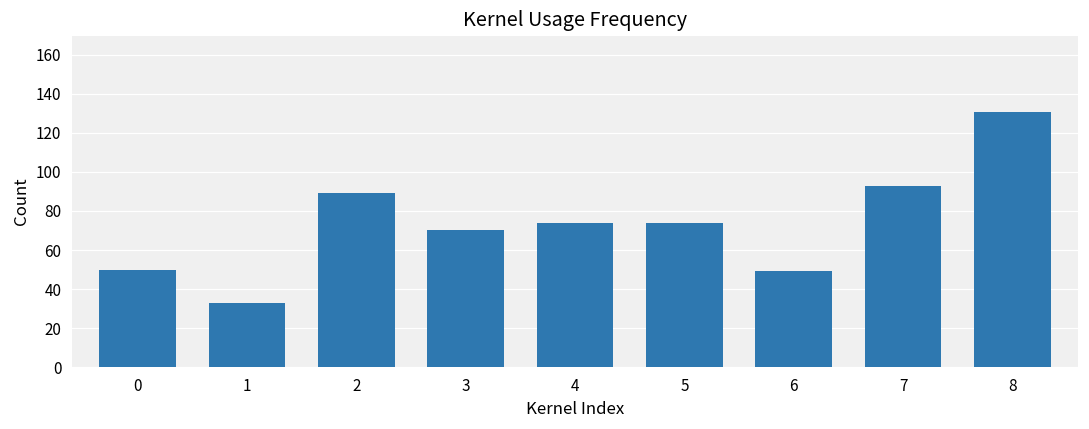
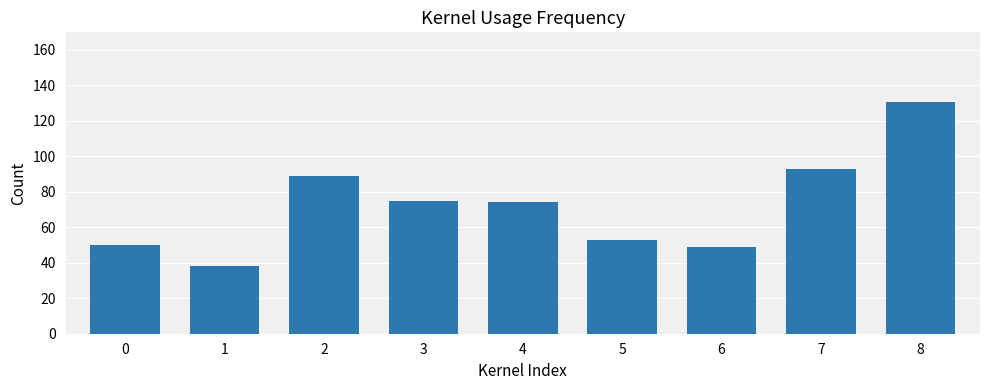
1: 33 -> 38
3: 70 -> 75
5: 74 -> 53
